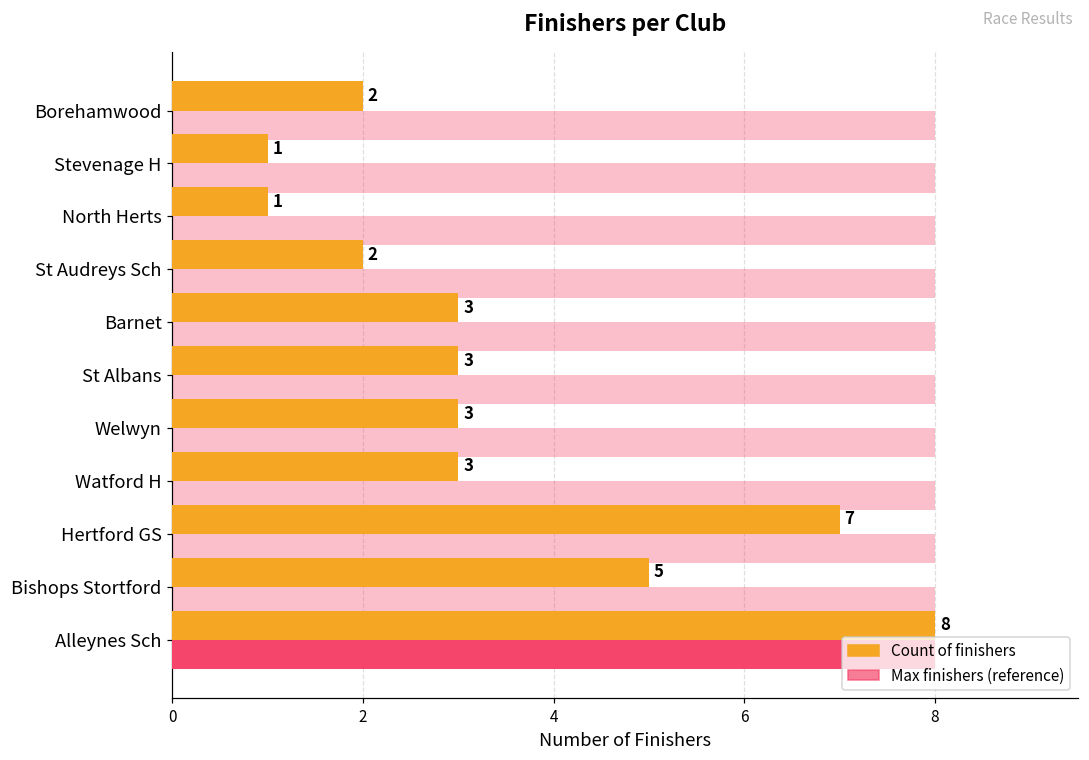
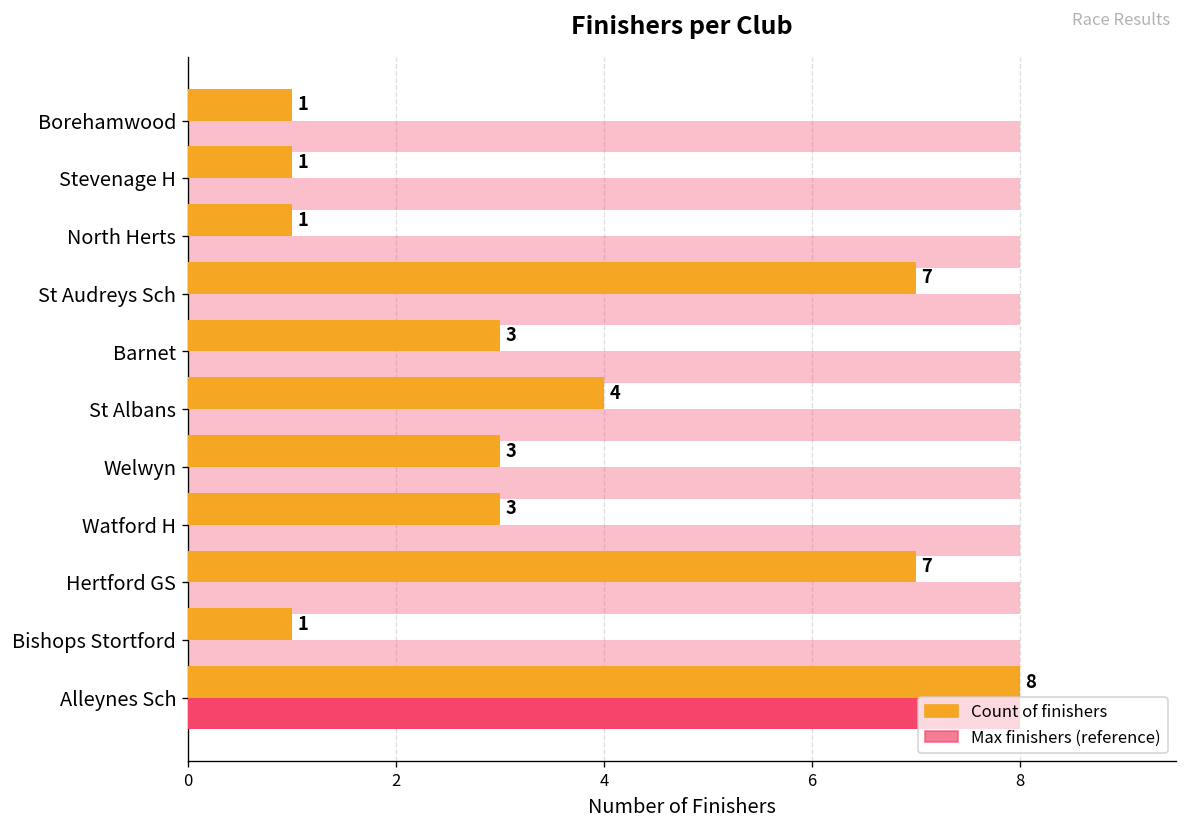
Count of finishers, Borehamwood: 2 -> 1
Count of finishers, St Audreys Sch: 2 -> 7
Count of finishers, St Albans: 3 -> 4
Count of finishers, Bishops Stortford: 5 -> 1
